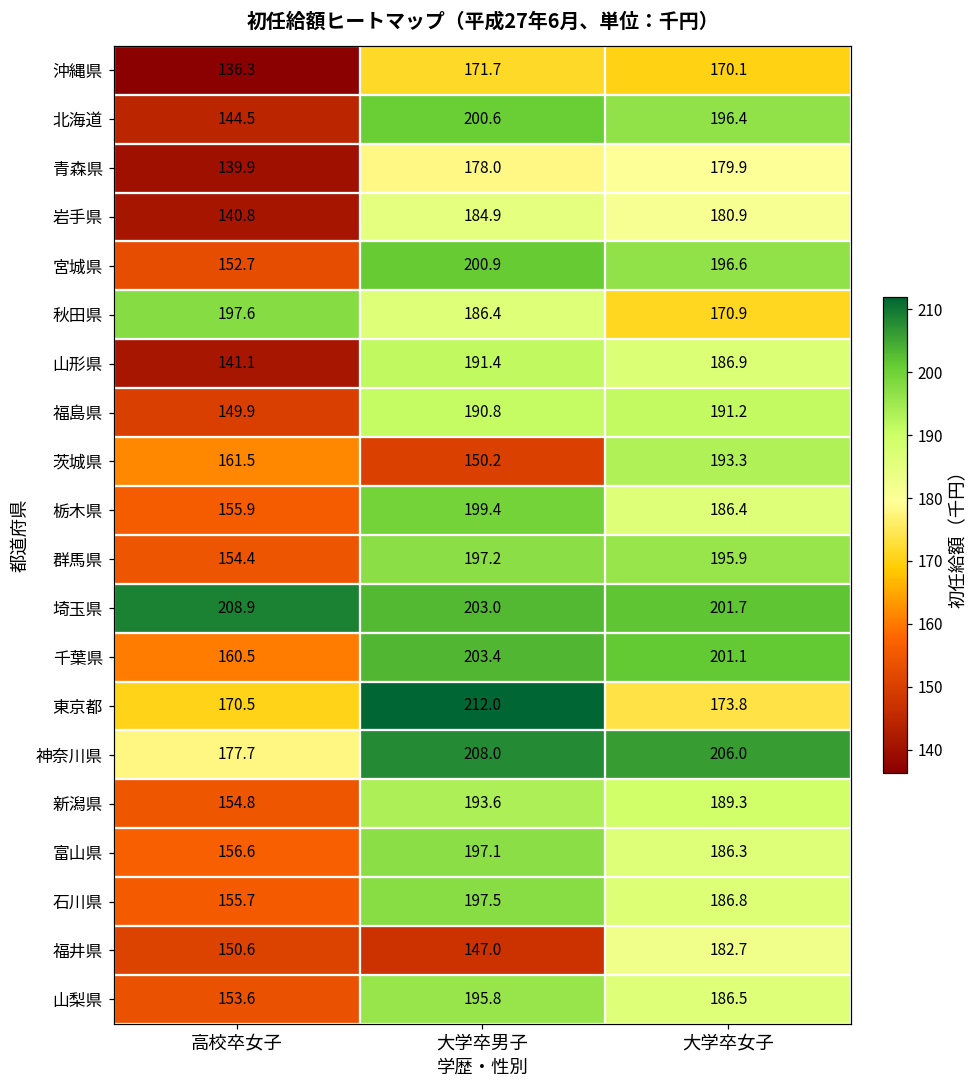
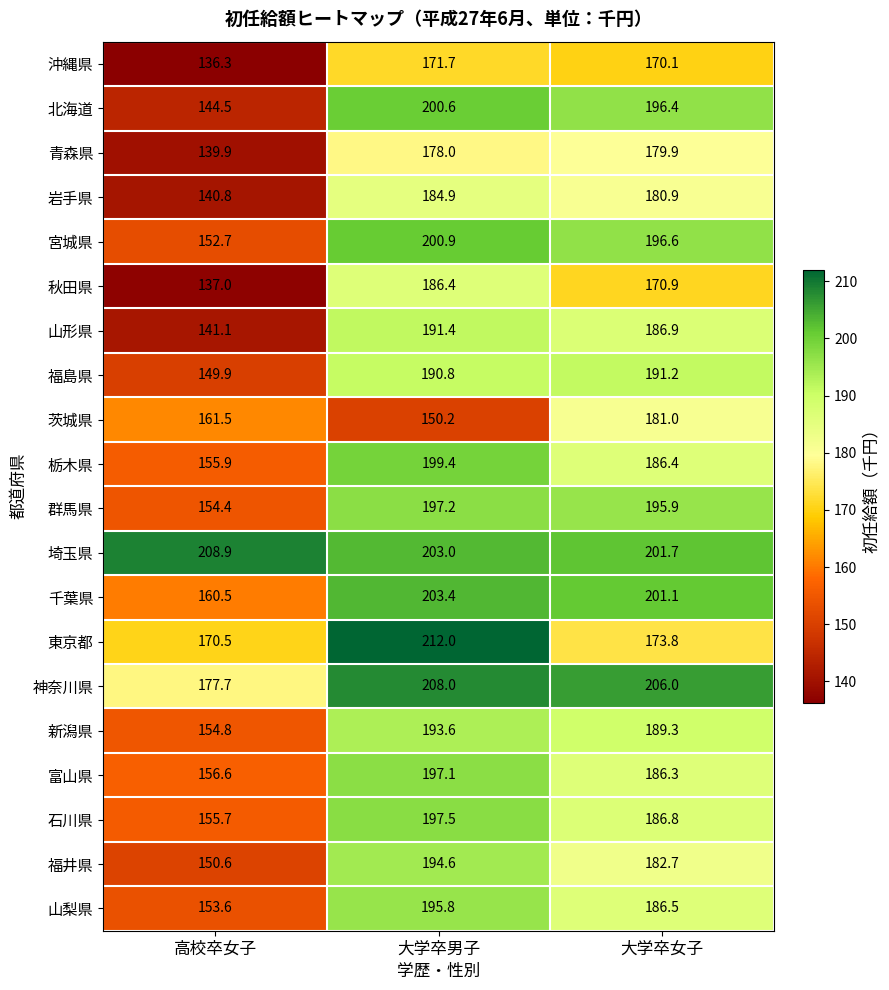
秋田県, 高校卒女子: 197.6 -> 137.0
茨城県, 大学卒女子: 193.3 -> 181.0
福井県, 大学卒男子: 147.0 -> 194.6
